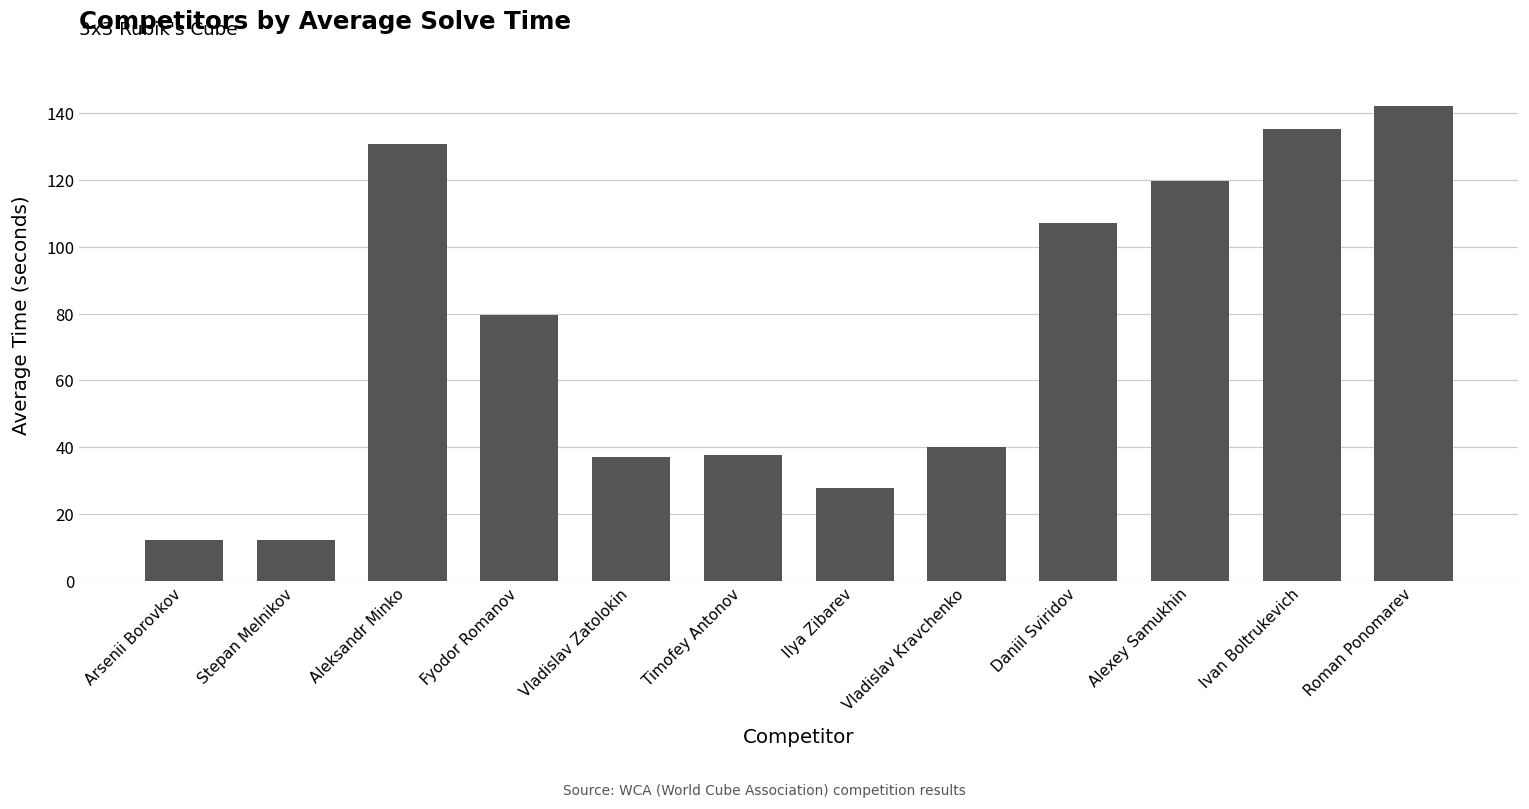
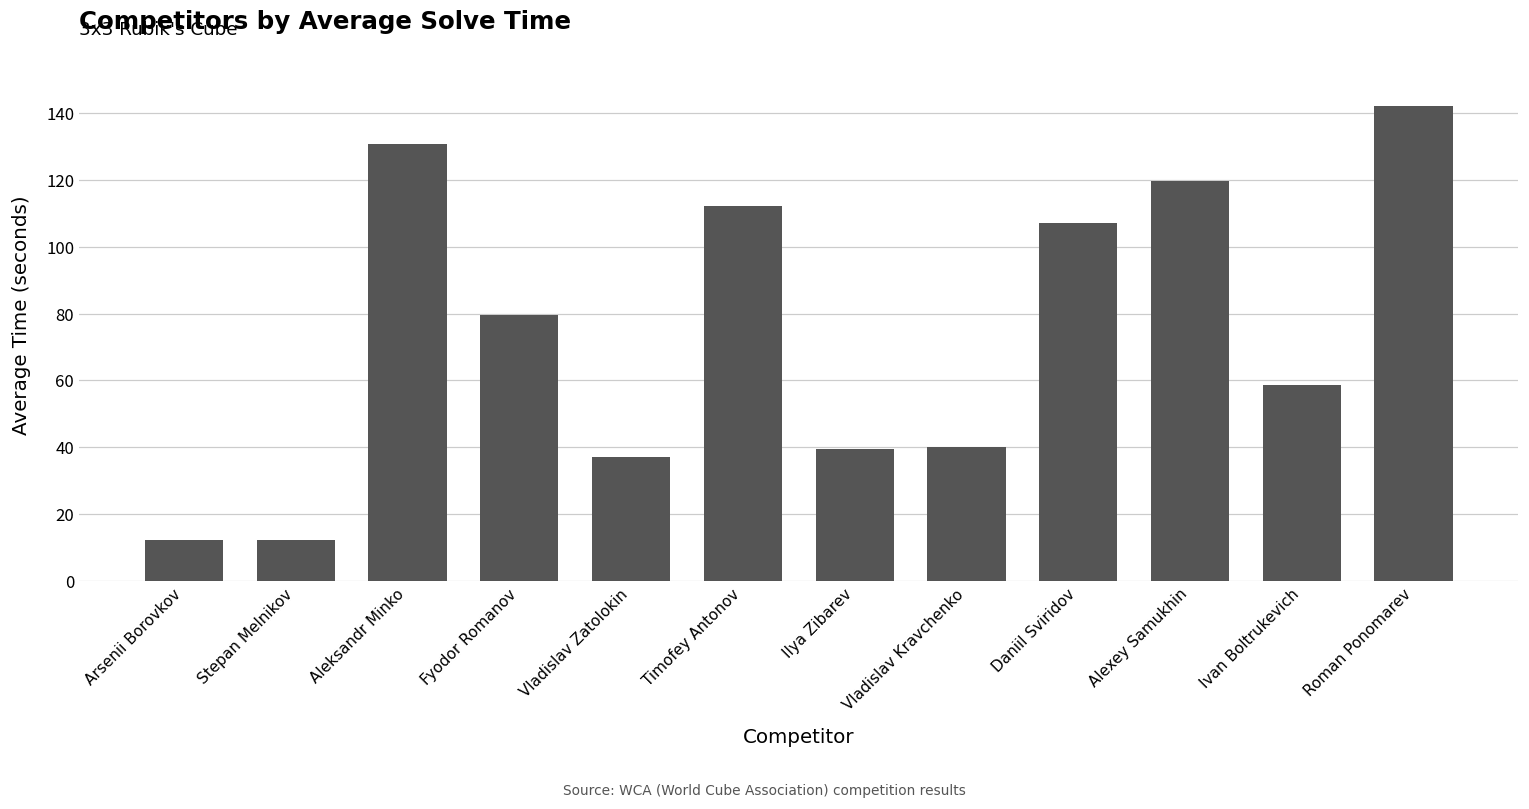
Timofey Antonov: 38 -> 112
Ilya Zibarev: 28 -> 40
Ivan Boltrukevich: 135 -> 59
